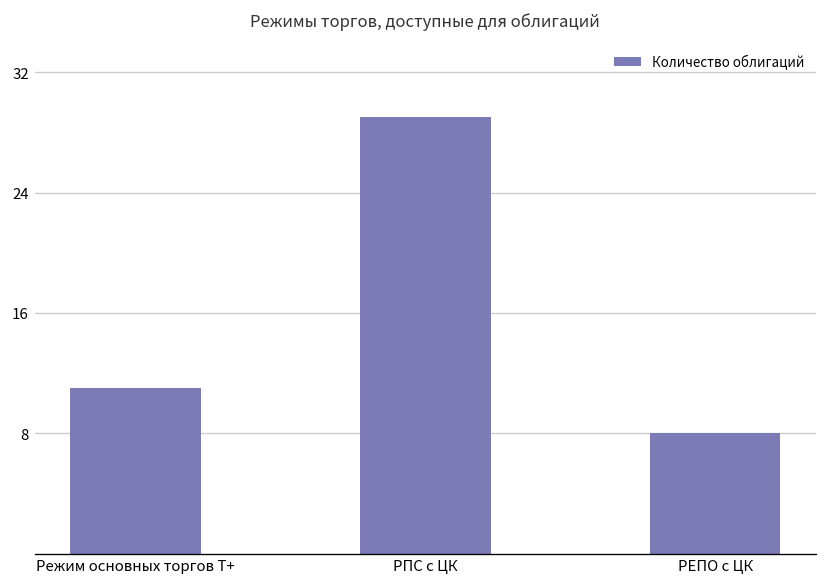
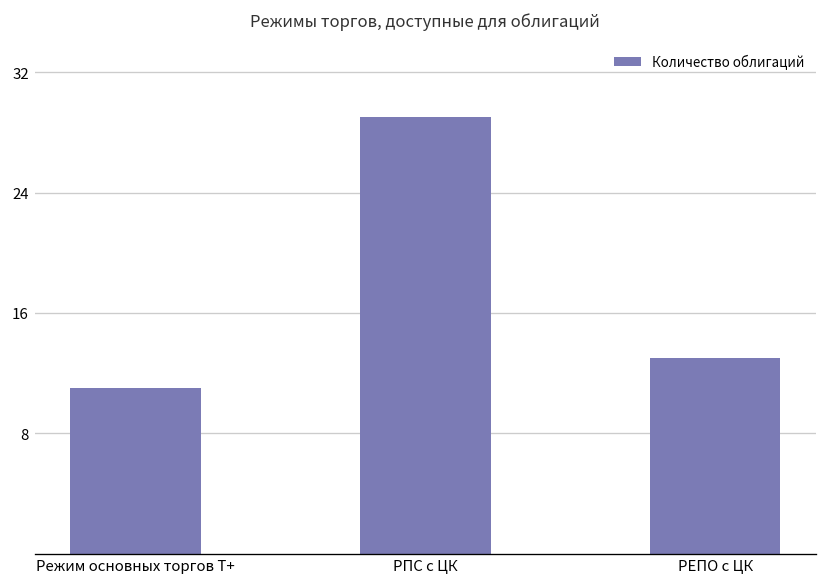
РЕПО с ЦК: 8 -> 13
